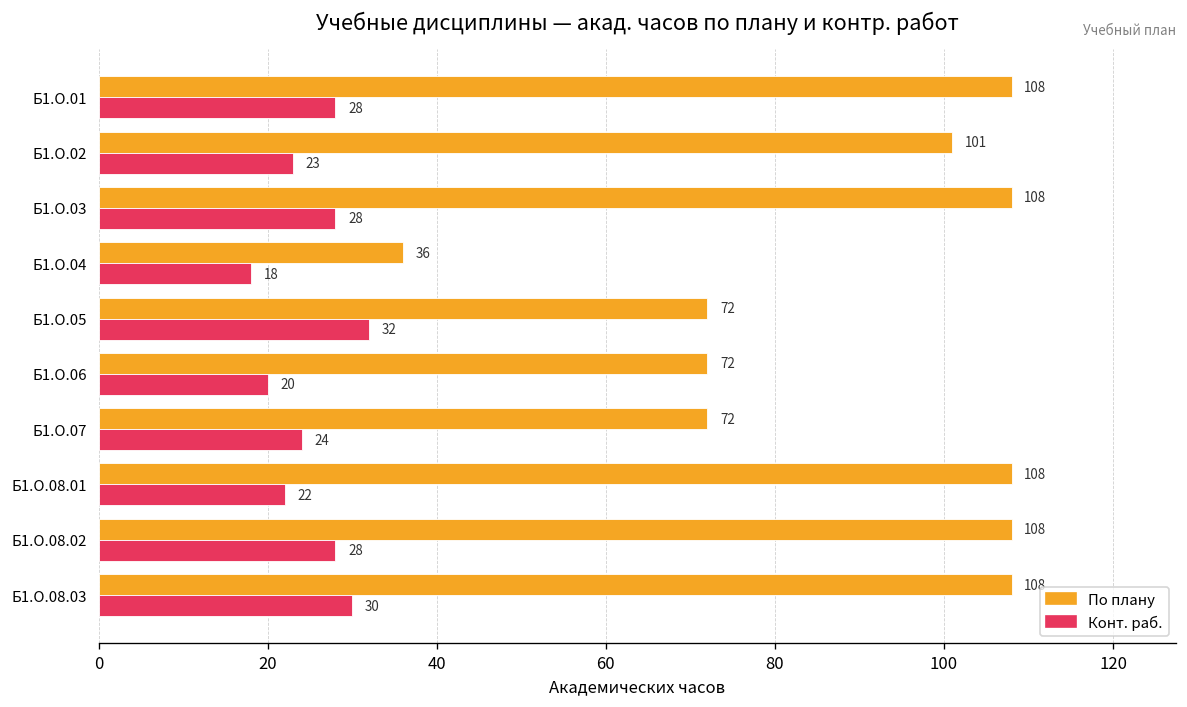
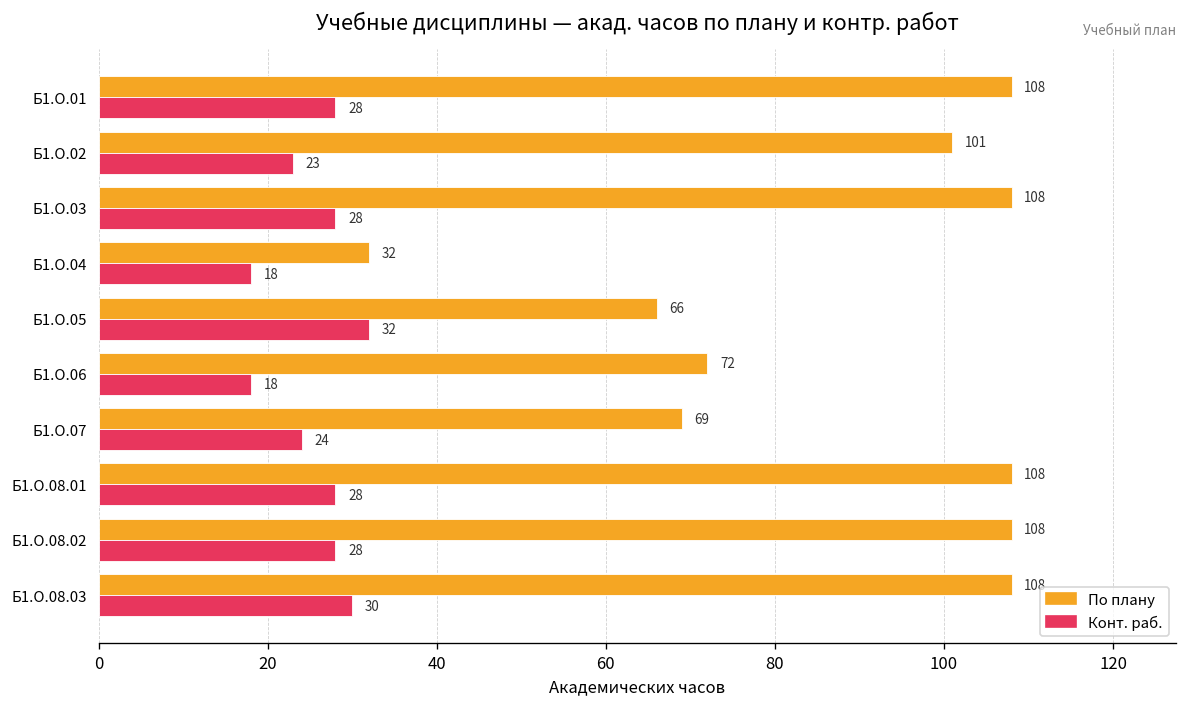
По плану, Б1.О.04: 36 -> 32
По плану, Б1.О.05: 72 -> 66
Конт. раб., Б1.О.06: 20 -> 18
По плану, Б1.О.07: 72 -> 69
Конт. раб., Б1.О.08.01: 22 -> 28
